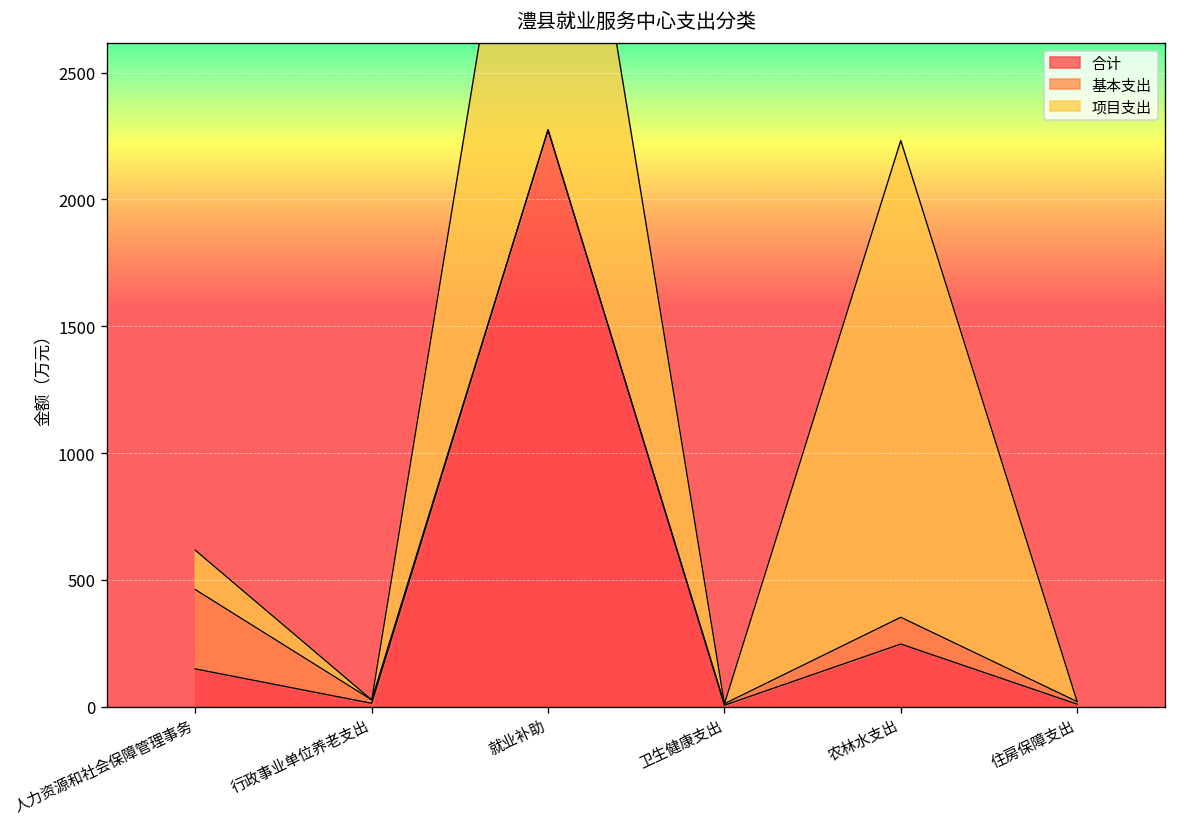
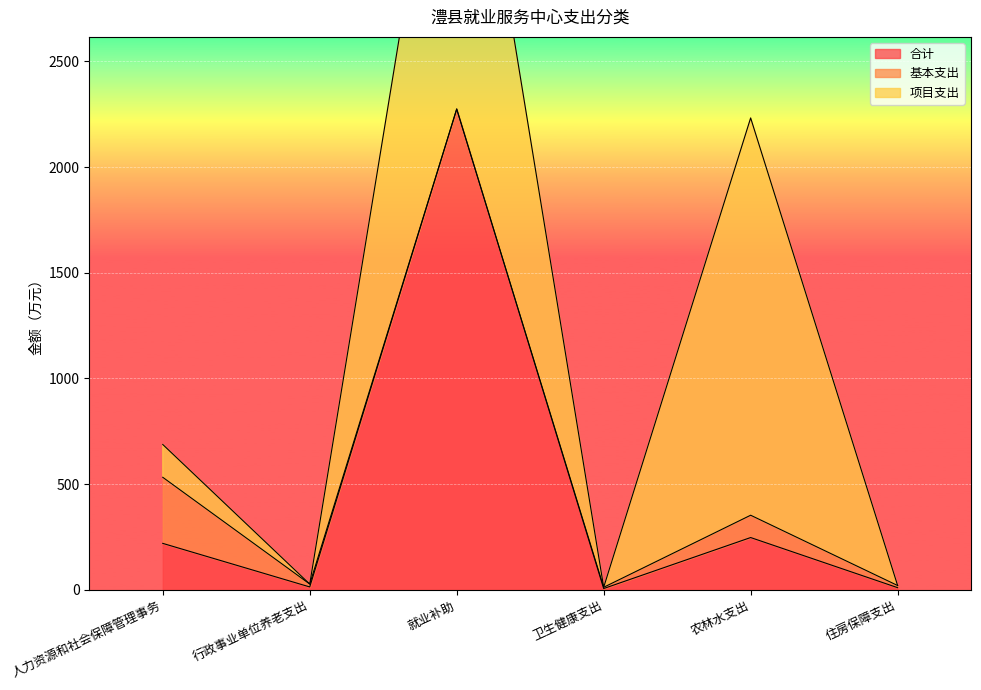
合计, 人力资源和社会保障管理事务: 150 -> 220
